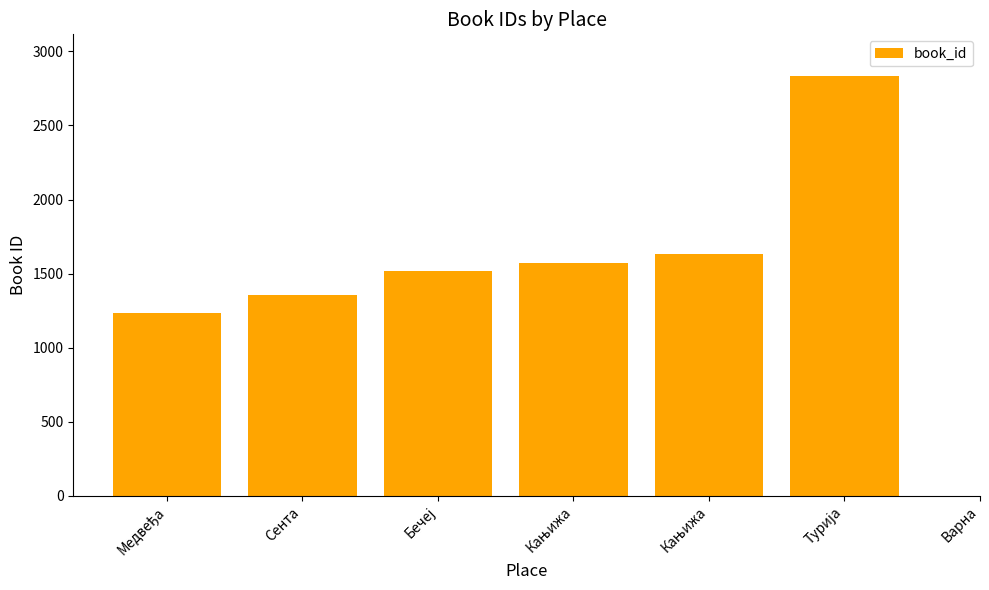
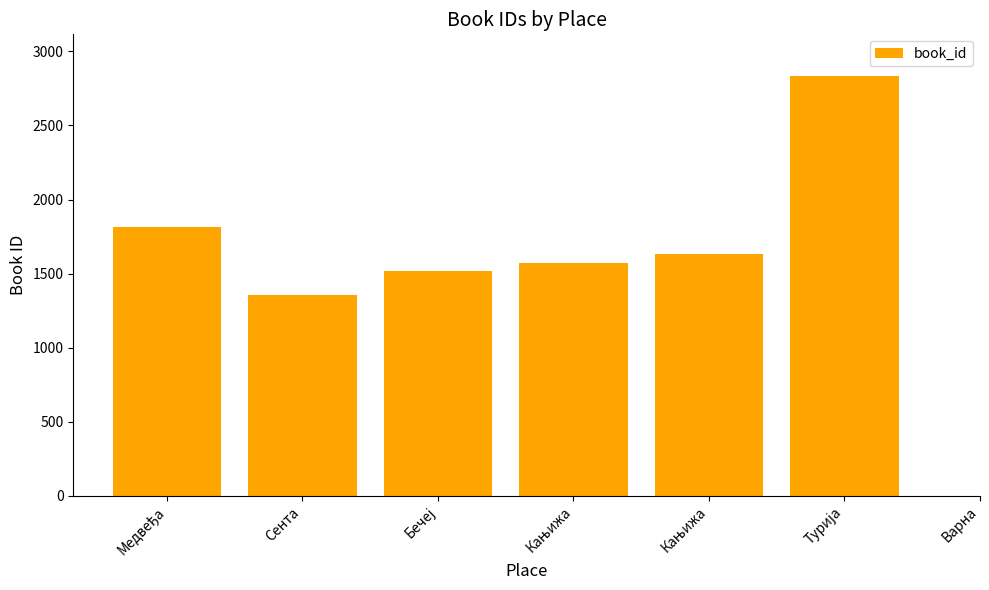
Медвеђа: 1230 -> 1820
